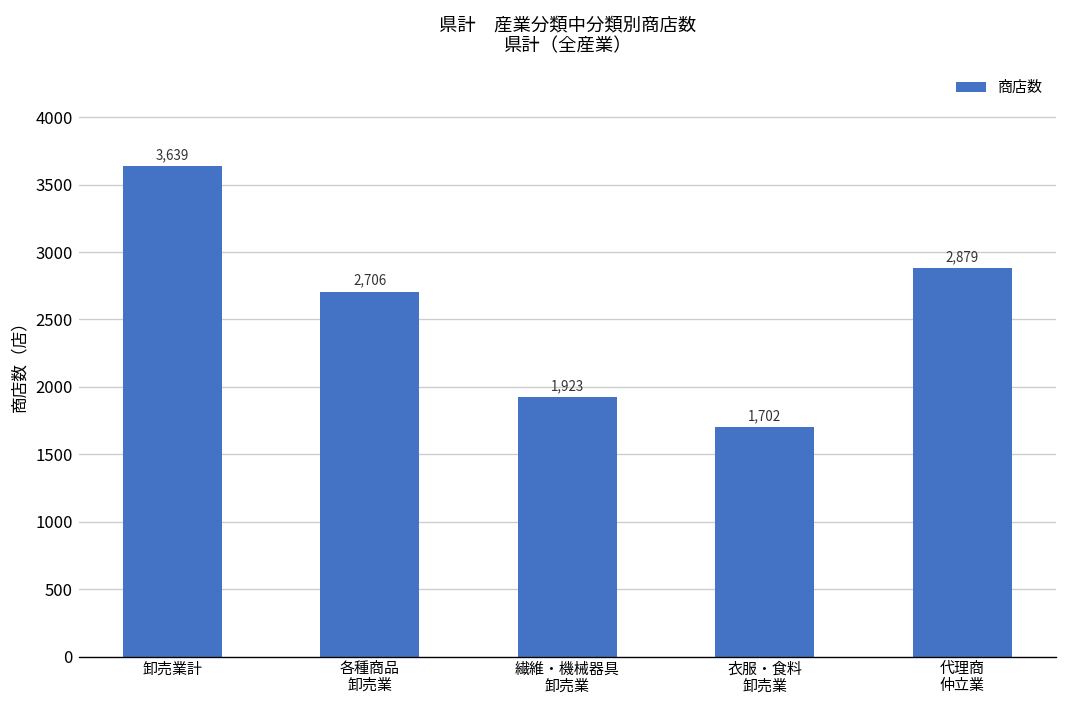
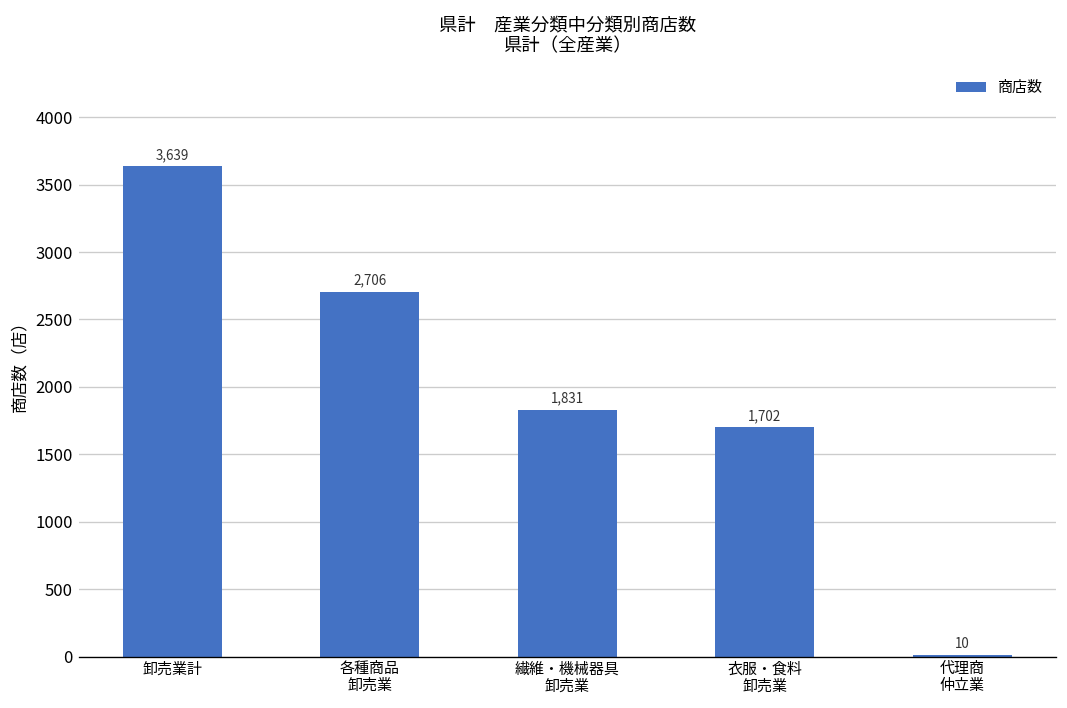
繊維・機械器具 卸売業: 1,923 -> 1,831
代理商 仲立業: 2,879 -> 10
